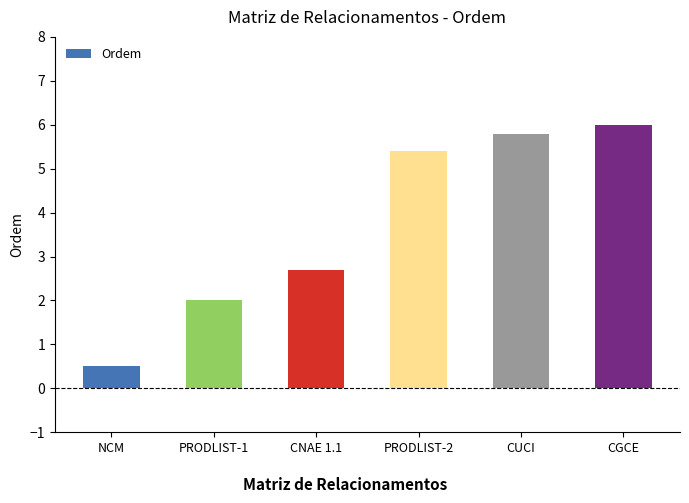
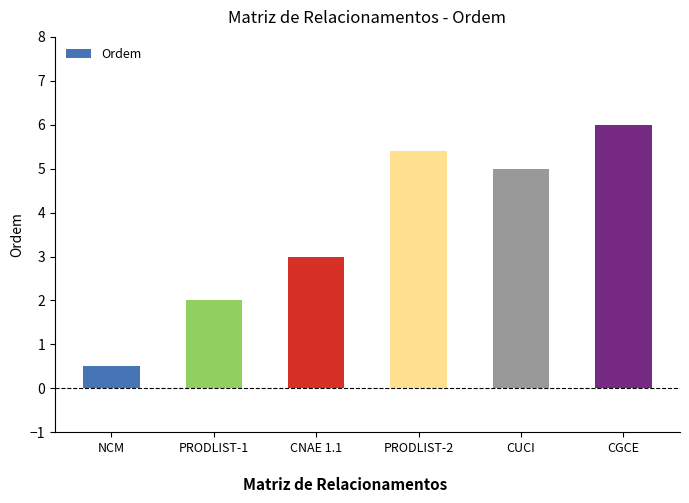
CNAE 1.1: 2.7 -> 3.0
CUCI: 5.8 -> 5.0
